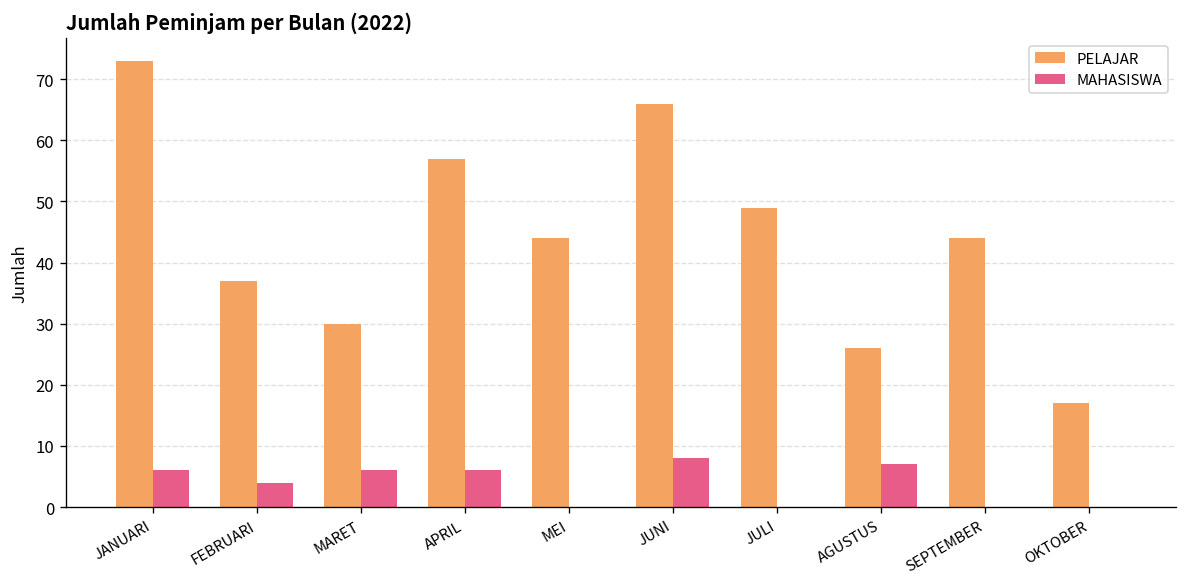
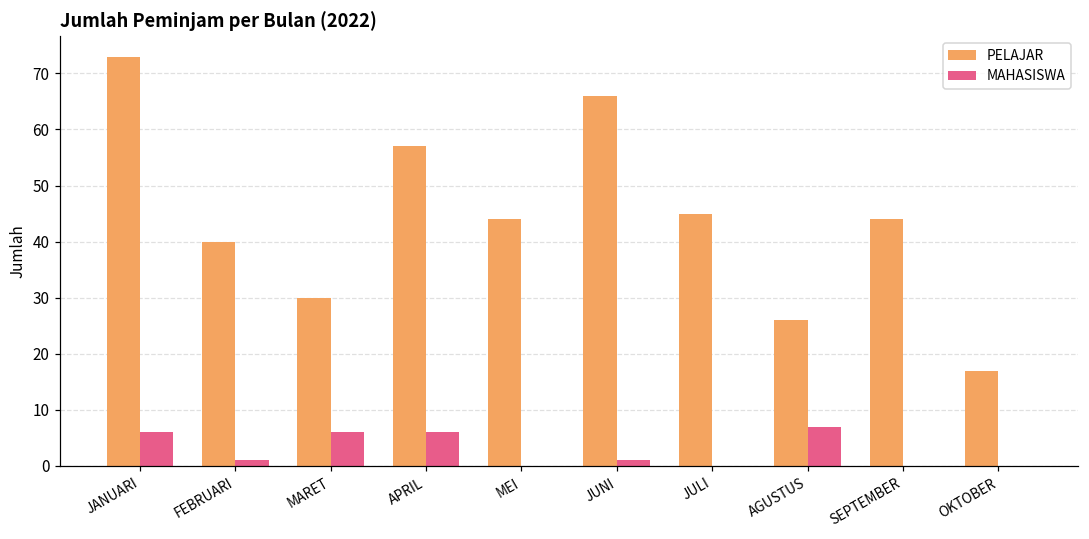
PELAJAR, FEBRUARI: 37 -> 40
MAHASISWA, FEBRUARI: 4 -> 1
MAHASISWA, JUNI: 8 -> 1
PELAJAR, JULI: 49 -> 45
